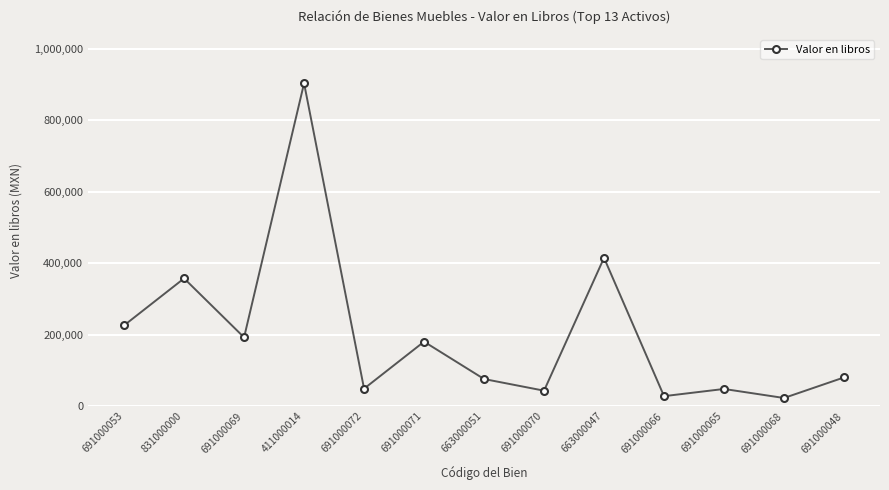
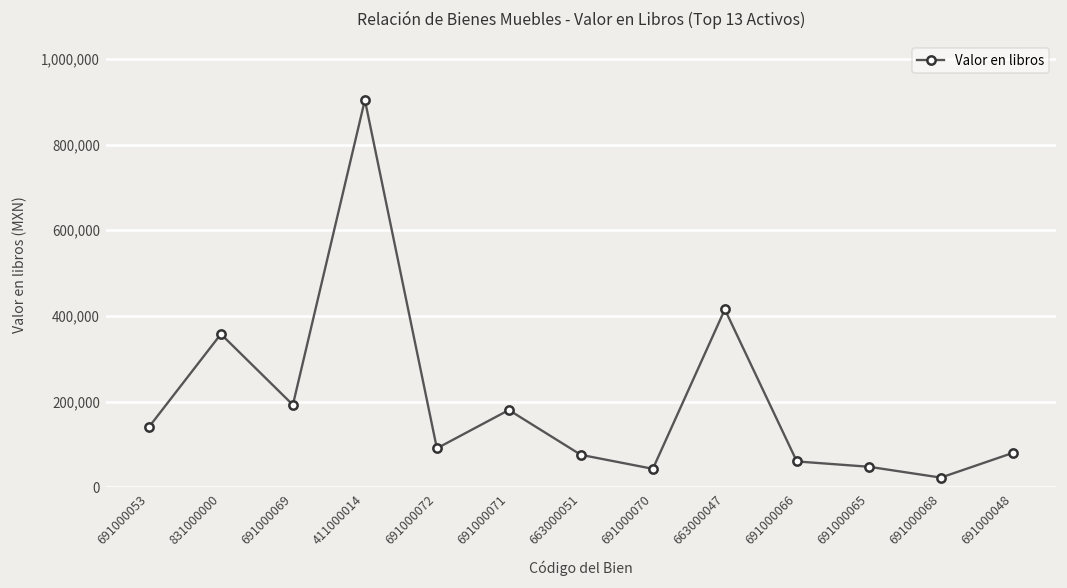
691000053: 230,000 -> 140,000
691000072: 50,000 -> 90,000
691000066: 30,000 -> 60,000
